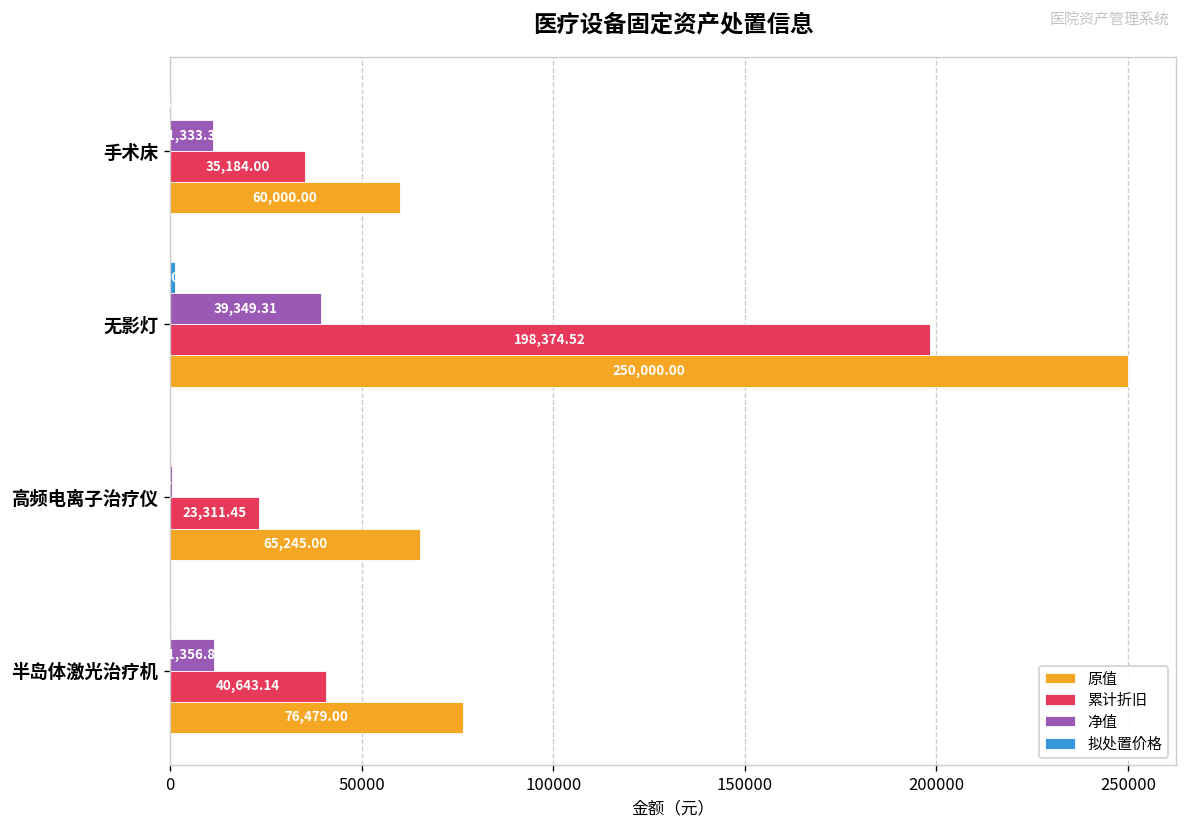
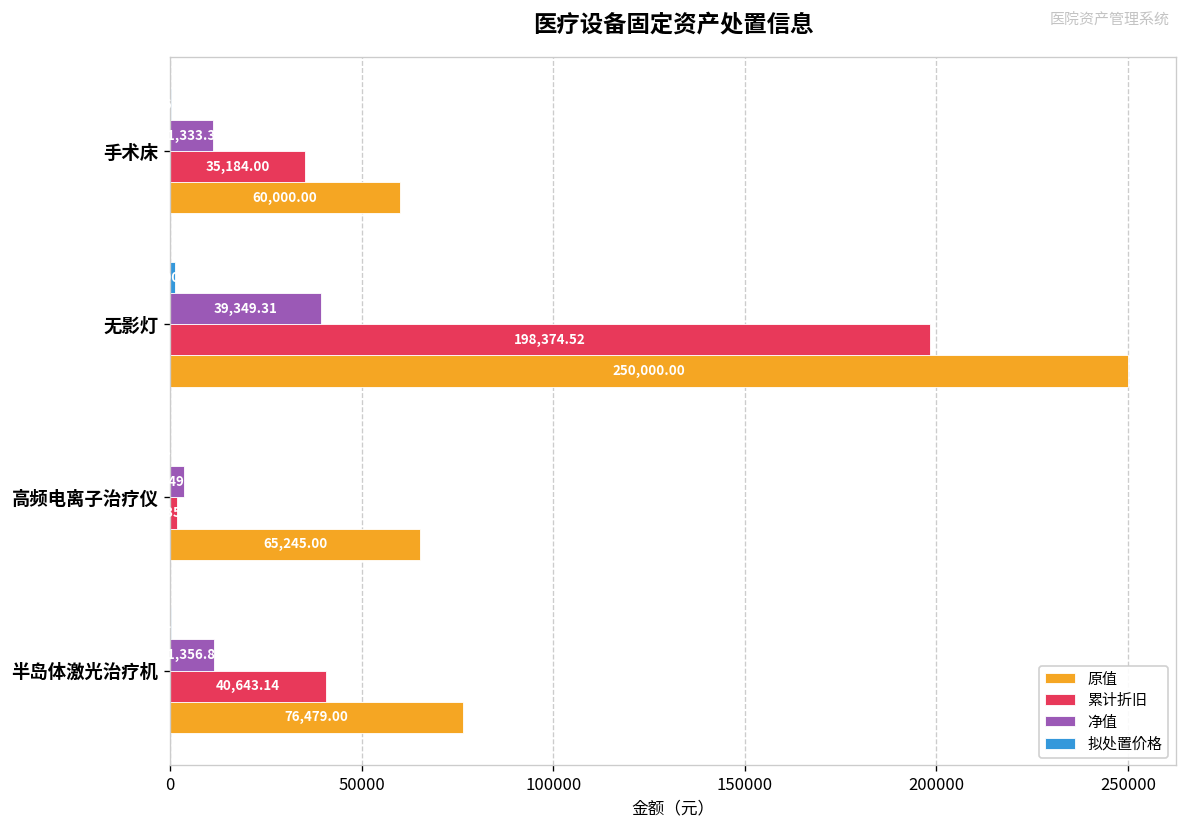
净值, 高频电离子治疗仪: 0 -> 4000
累计折旧, 高频电离子治疗仪: 23000 -> 2000
